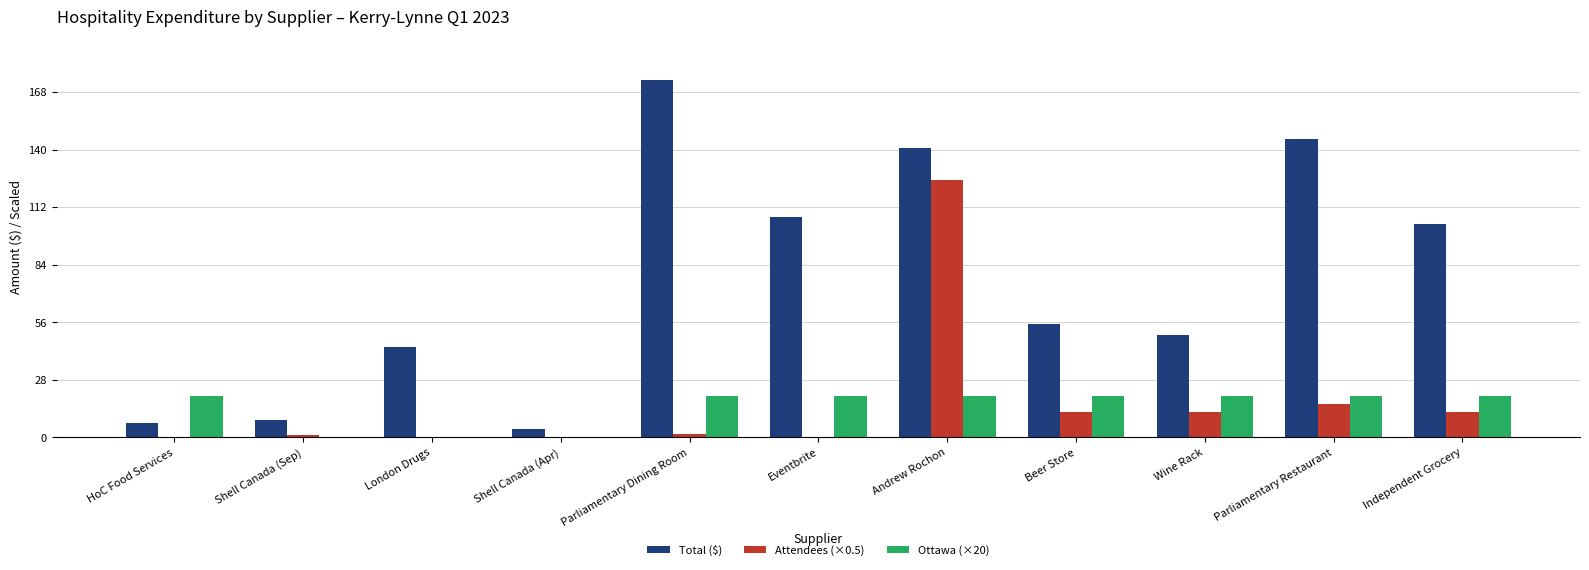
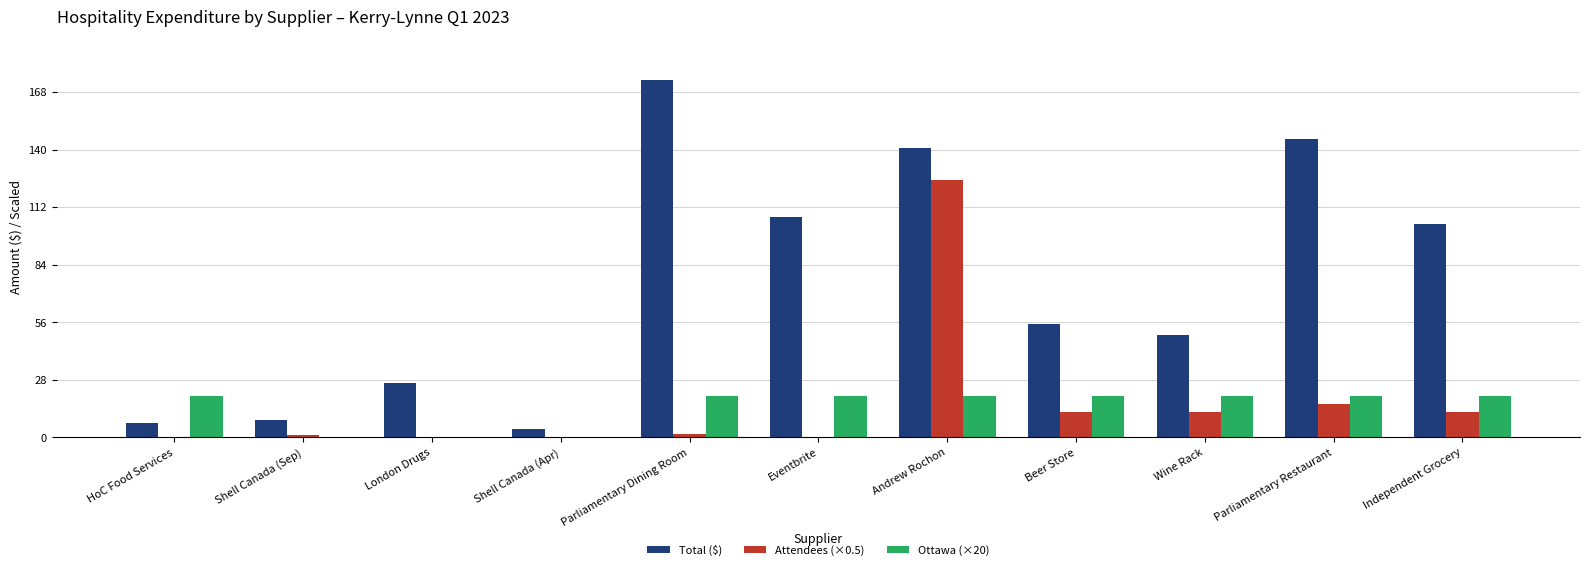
Total ($), London Drugs: 44 -> 26
